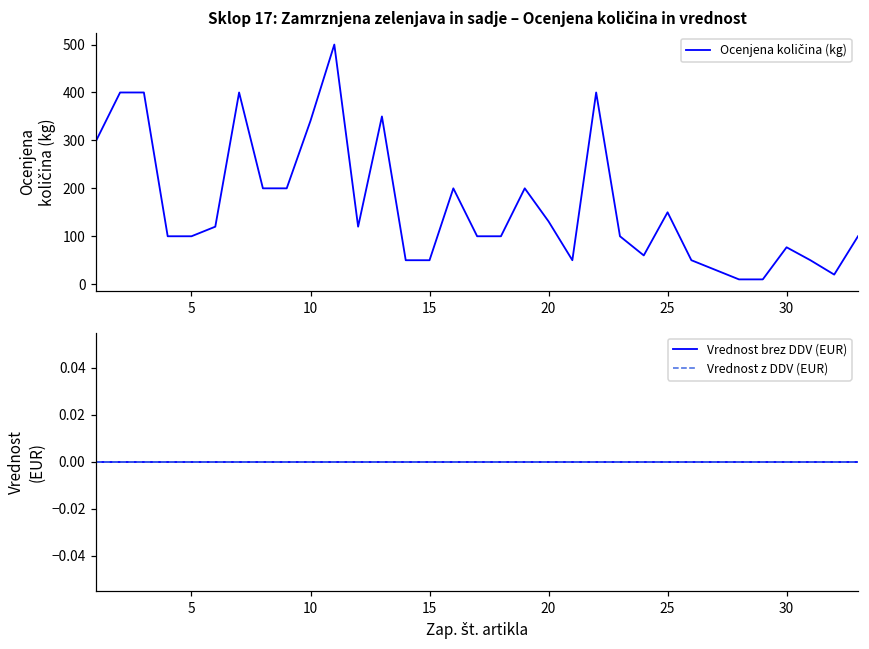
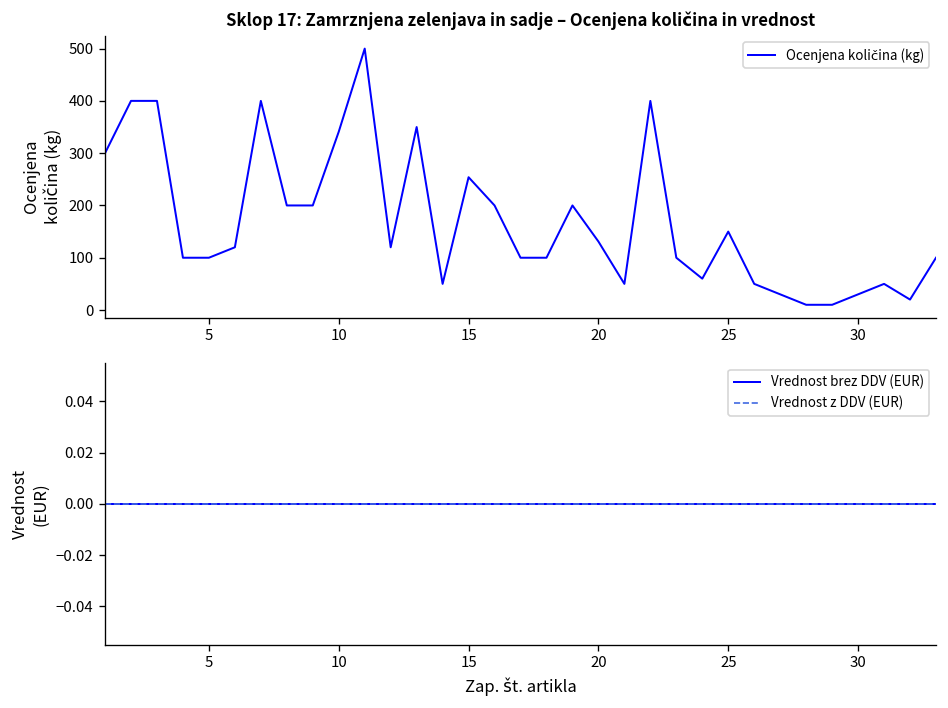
Sklop 17: Zamrznjena zelenjava in sadje – Ocenjena količina in vrednost, 15: 50 -> 250
Sklop 17: Zamrznjena zelenjava in sadje – Ocenjena količina in vrednost, 30: 80 -> 30
